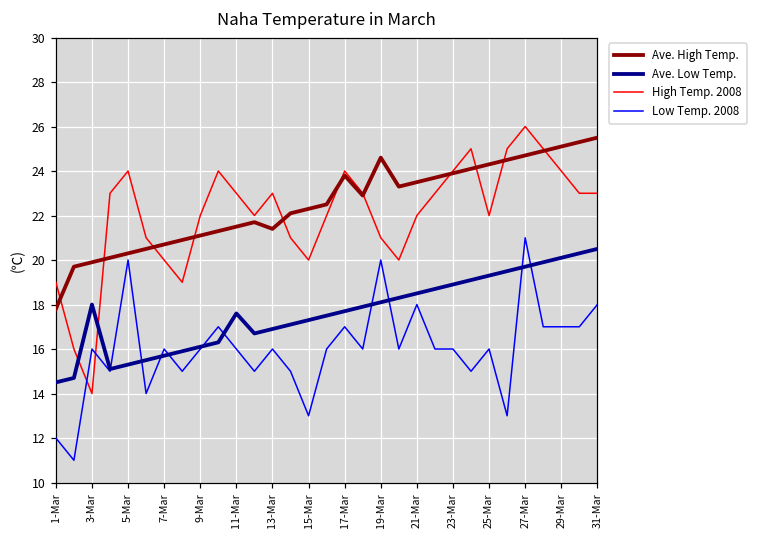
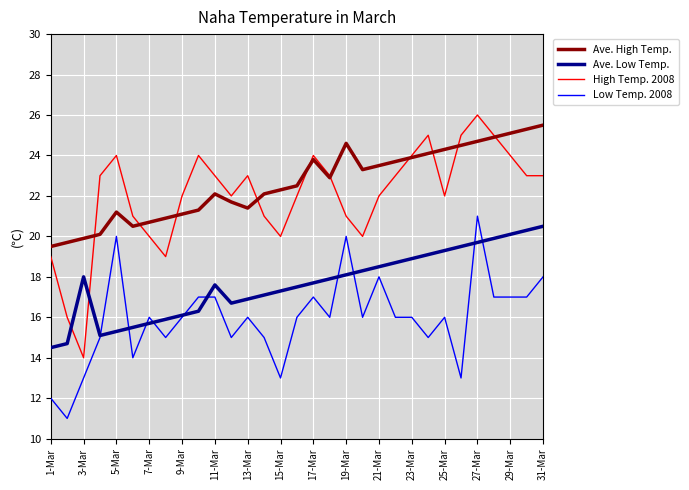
Ave. High Temp., 1-Mar: 17.8 -> 19.5
Low Temp. 2008, 3-Mar: 16 -> 13
Ave. High Temp., 5-Mar: 20.3 -> 21.2
Ave. High Temp., 11-Mar: 21.5 -> 22.1
Low Temp. 2008, 11-Mar: 16 -> 17
